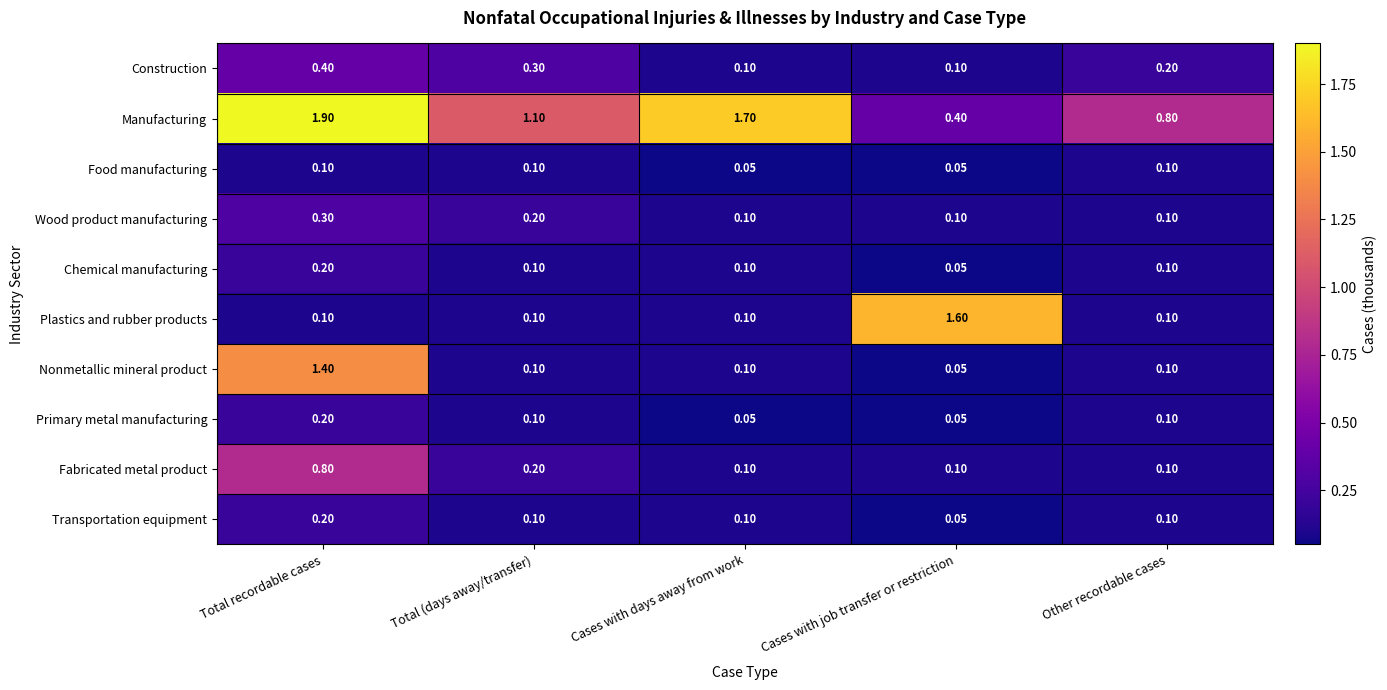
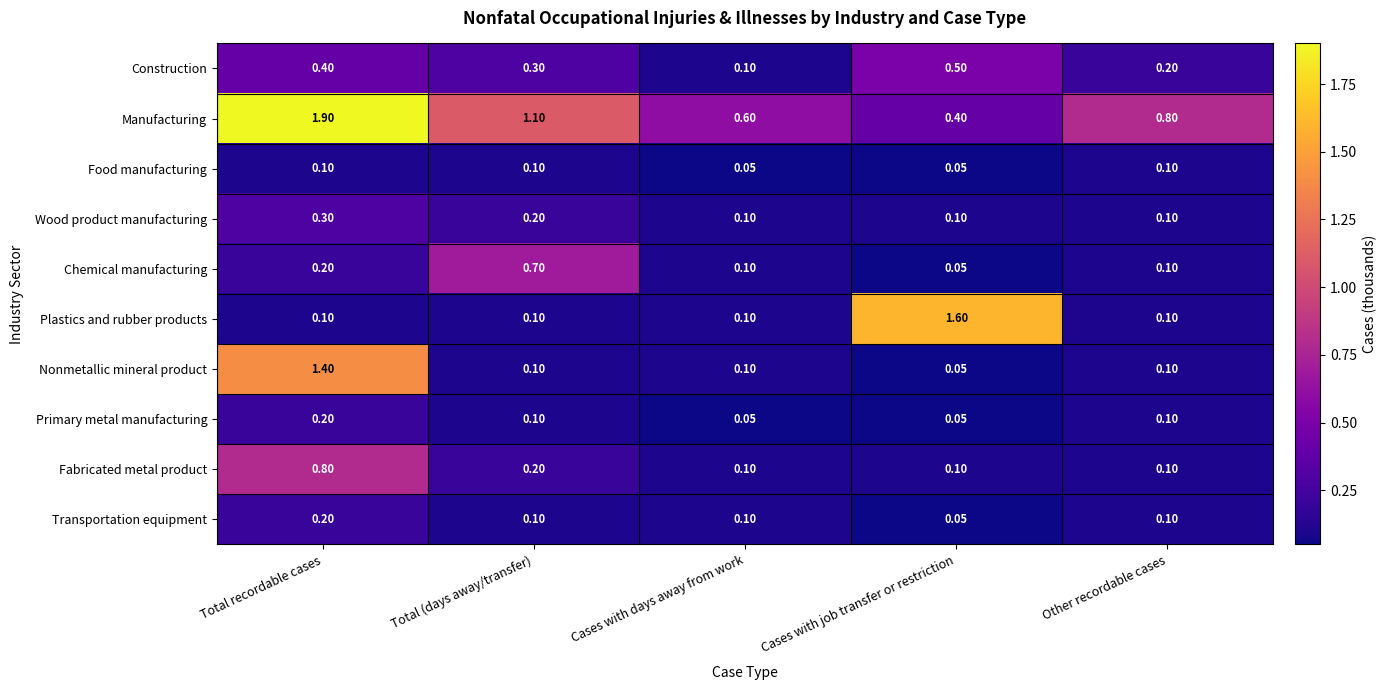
Construction, Cases with job transfer or restriction: 0.10 -> 0.50
Manufacturing, Cases with days away from work: 1.70 -> 0.60
Chemical manufacturing, Total (days away/transfer): 0.10 -> 0.70
